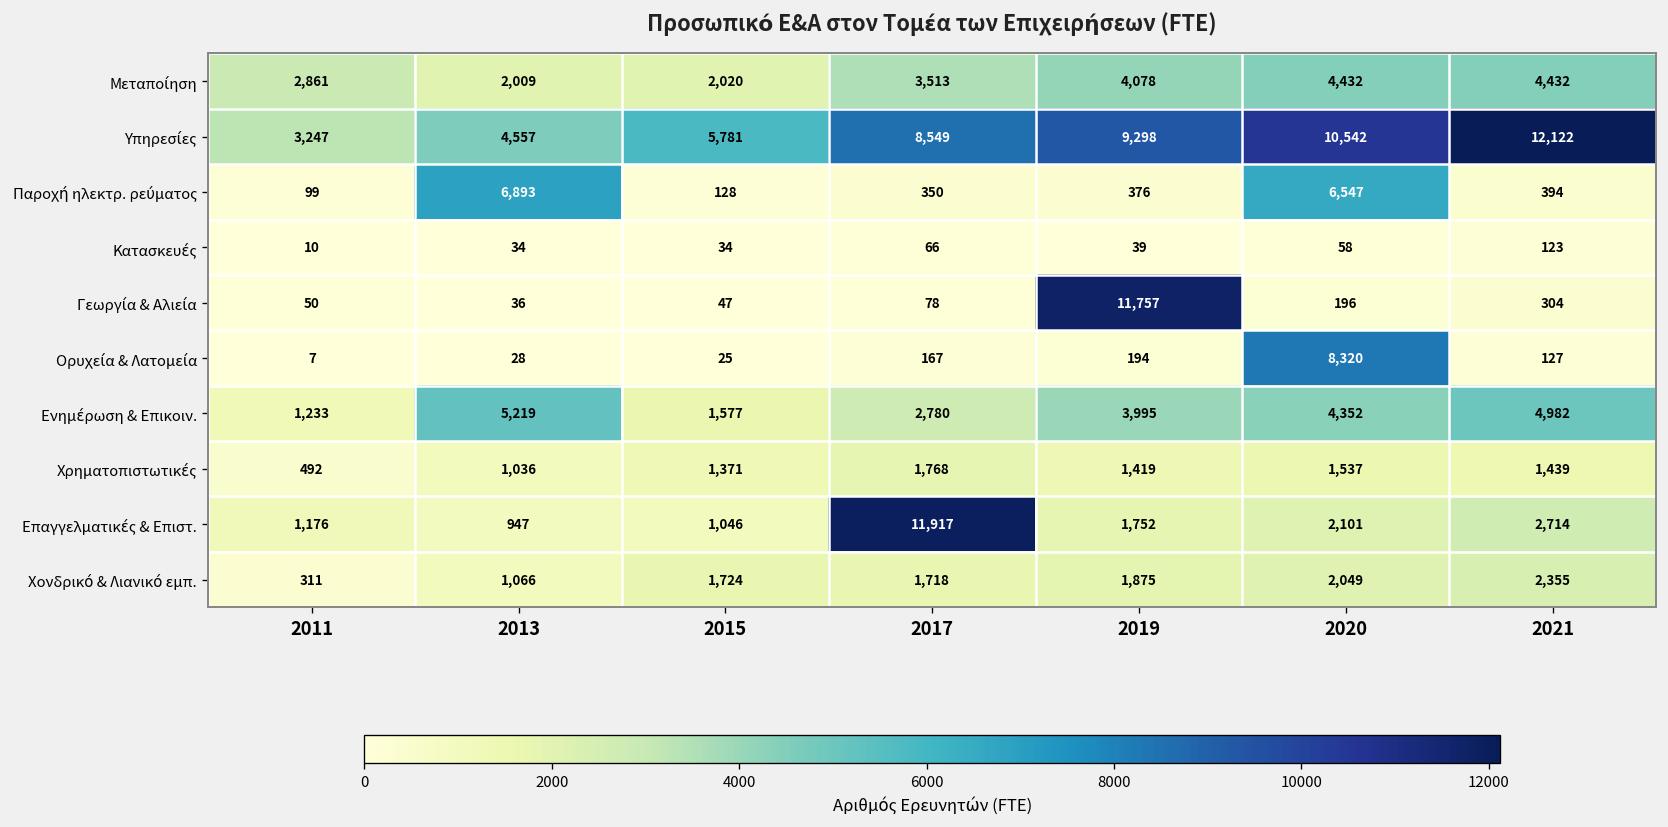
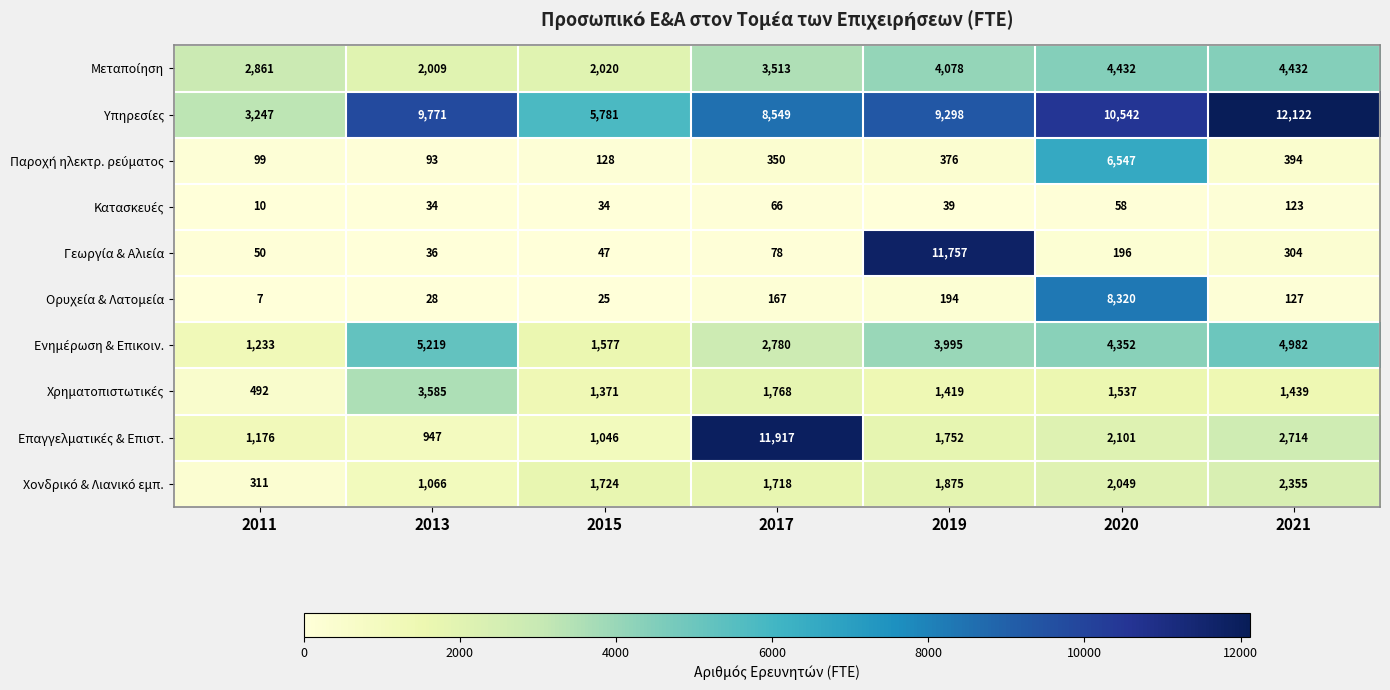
Υπηρεσίες, 2013: 4,557 -> 9,771
Παροχή ηλεκτρ. ρεύματος, 2013: 6,893 -> 93
Χρηματοπιστωτικές, 2013: 1,036 -> 3,585
